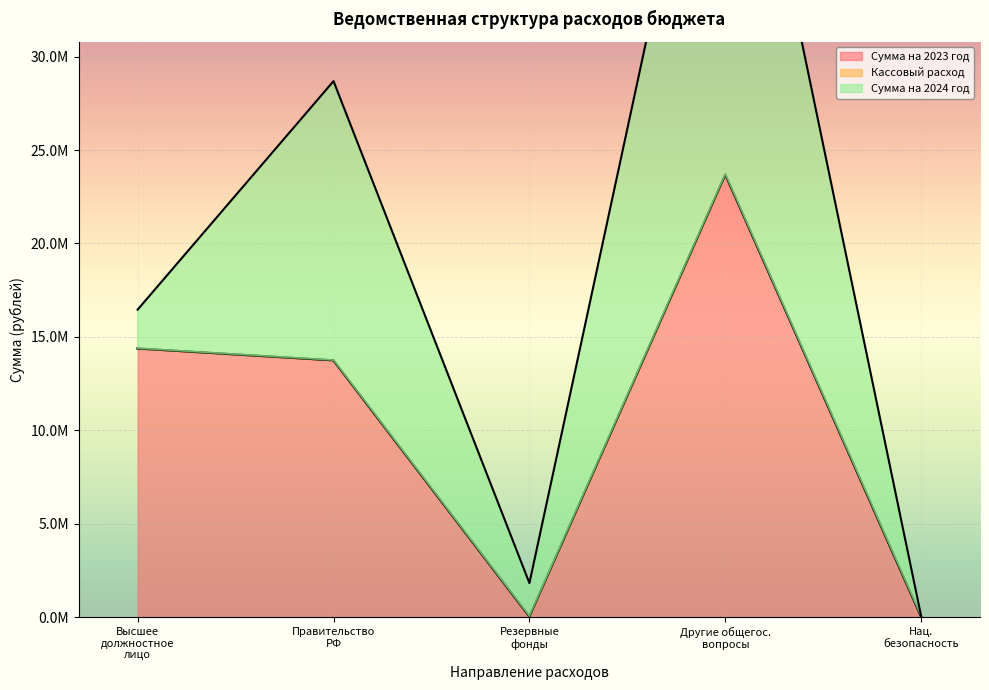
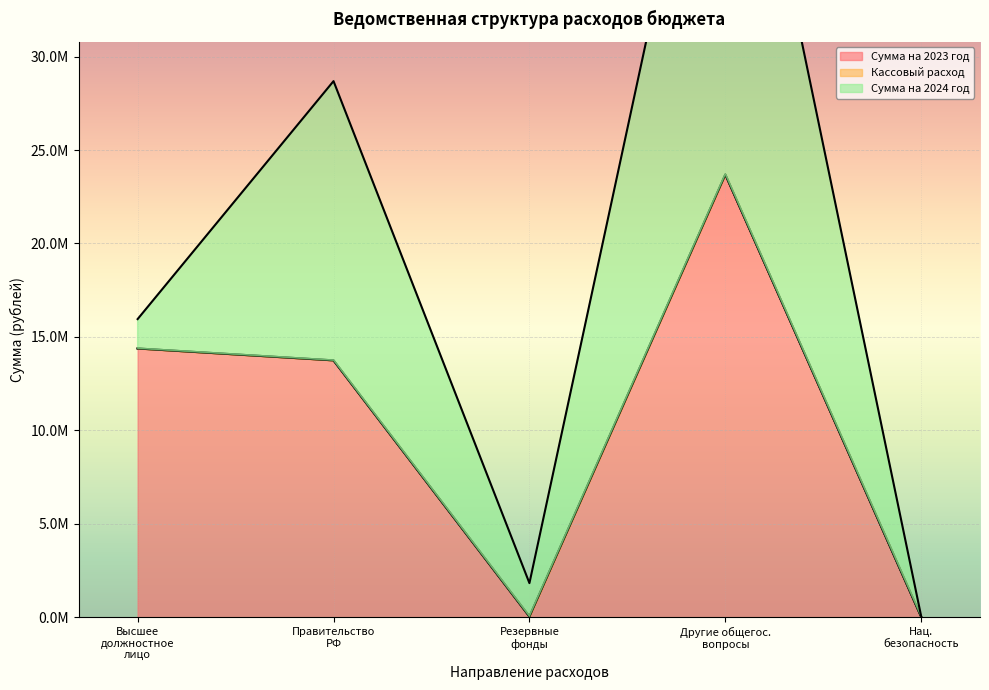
Сумма на 2024 год, Высшее должностное лицо: 2.1М -> 1.6М
